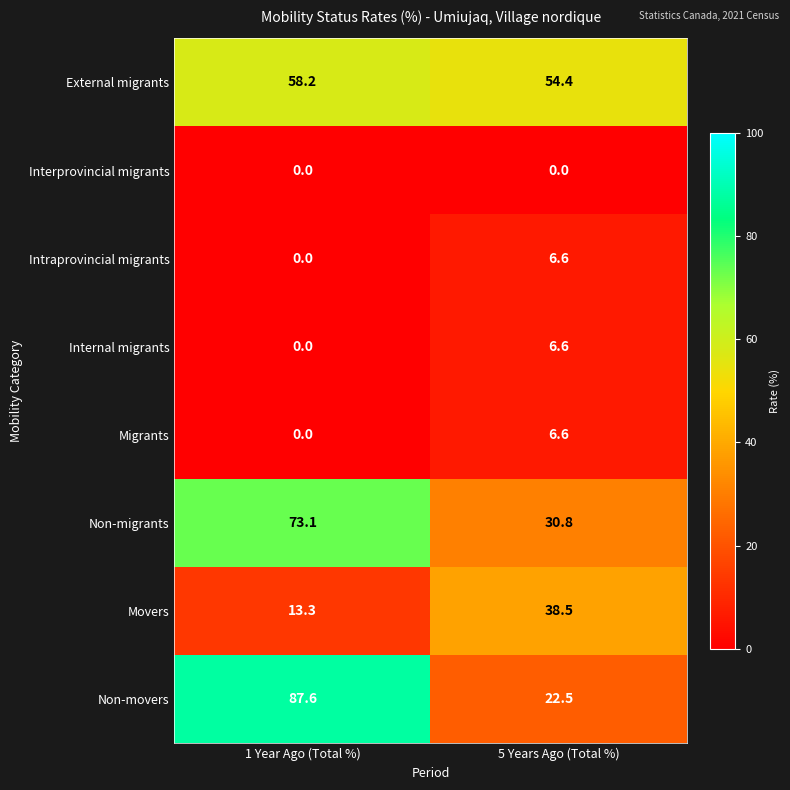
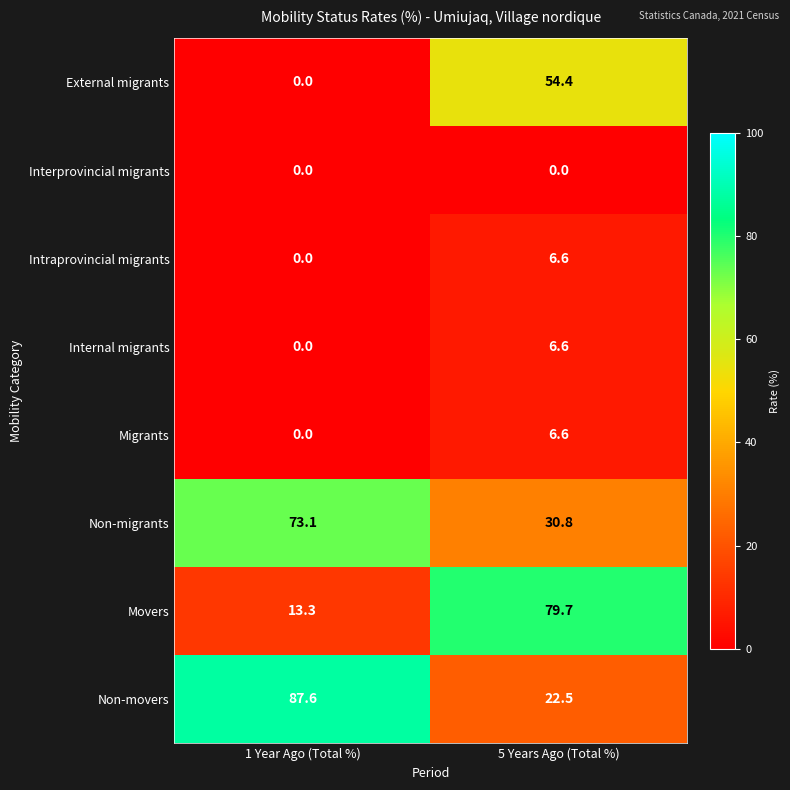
External migrants, 1 Year Ago (Total %): 58.2 -> 0.0
Movers, 5 Years Ago (Total %): 38.5 -> 79.7
